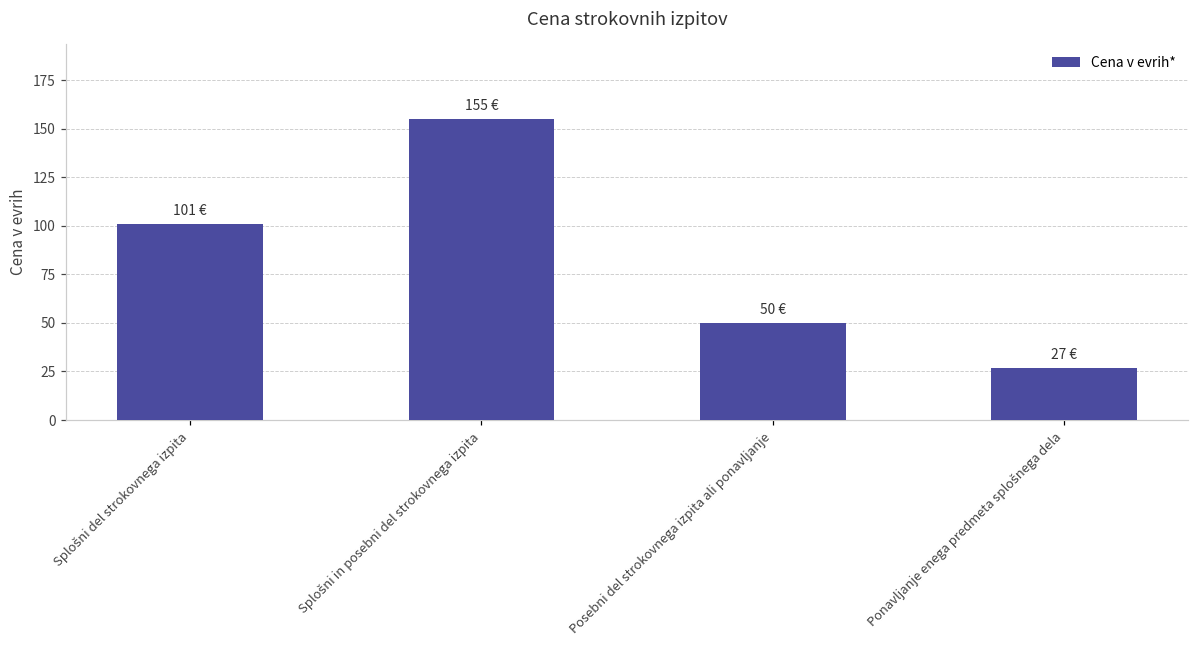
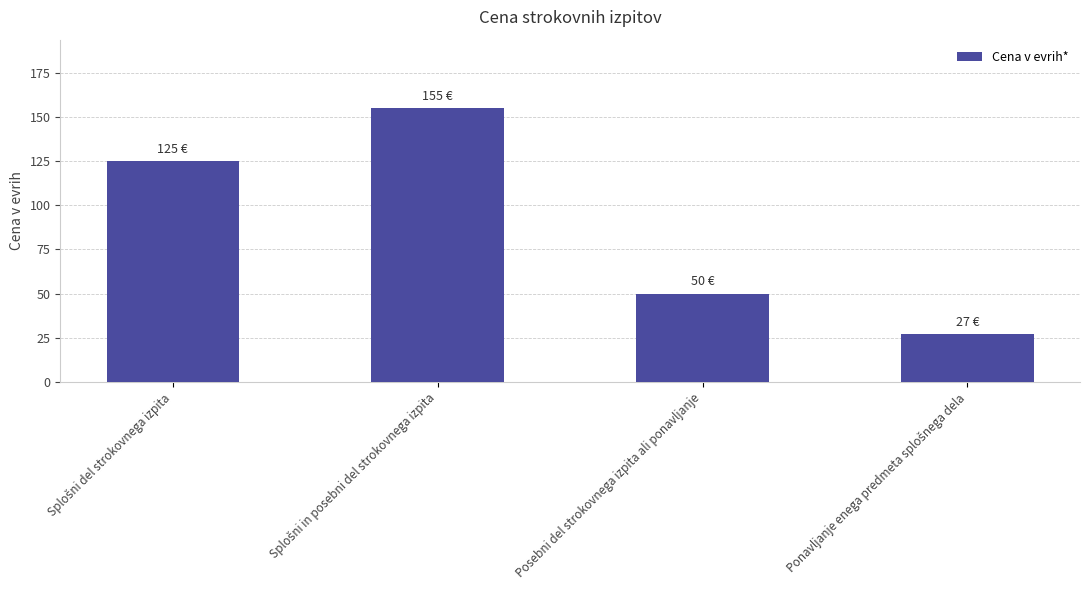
Splošni del strokovnega izpita: 101 -> 125
